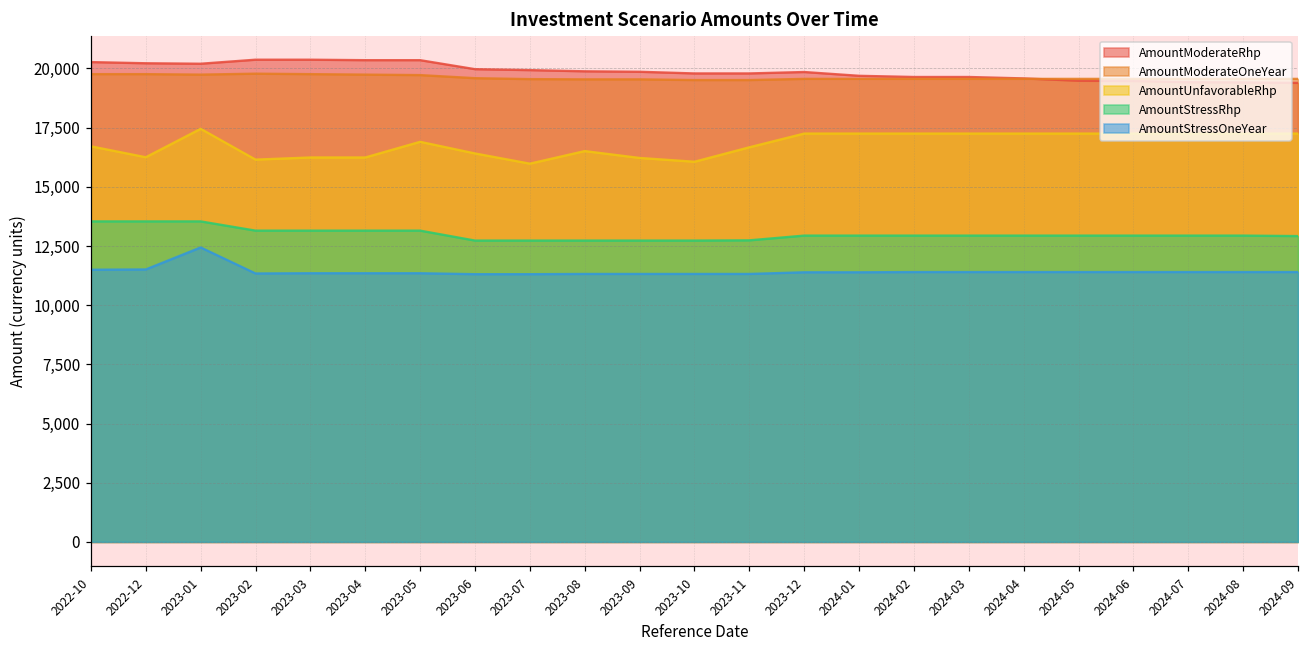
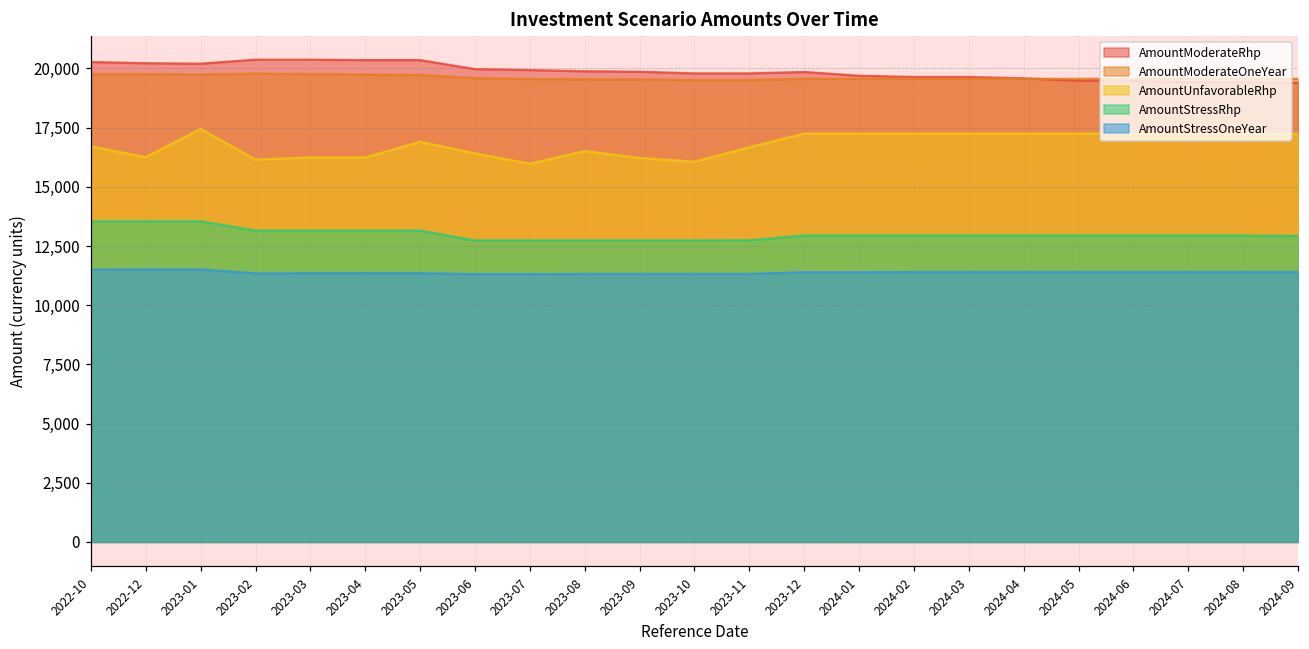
AmountStressOneYear, 2023-01: 12,400 -> 11,500
